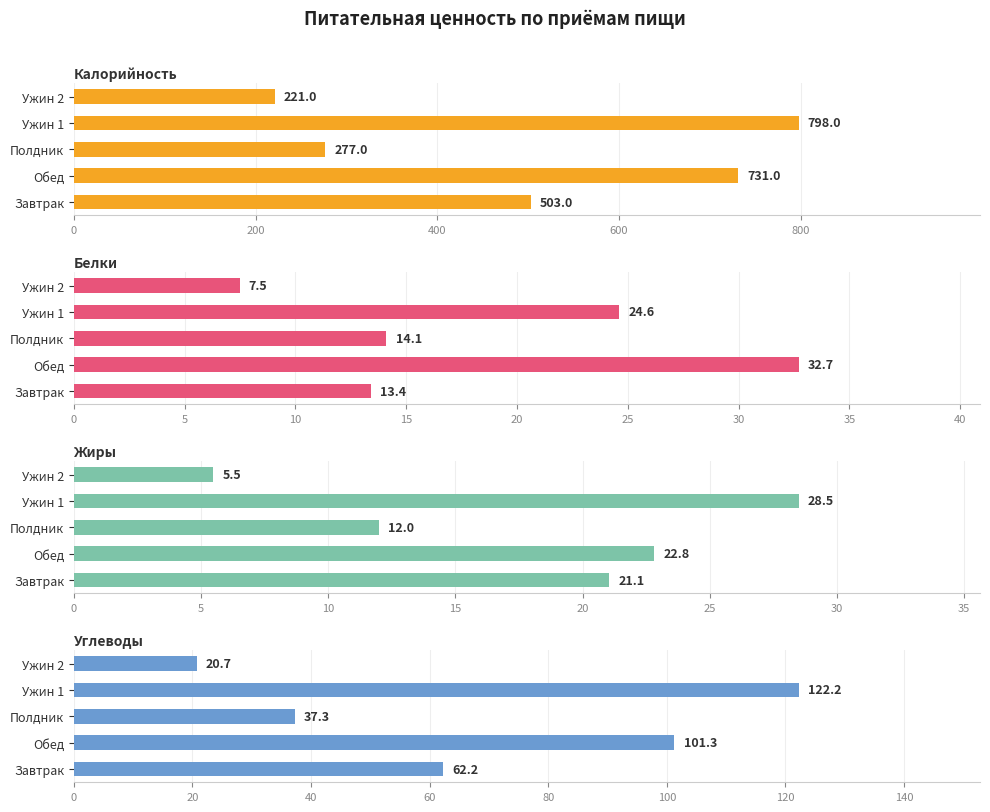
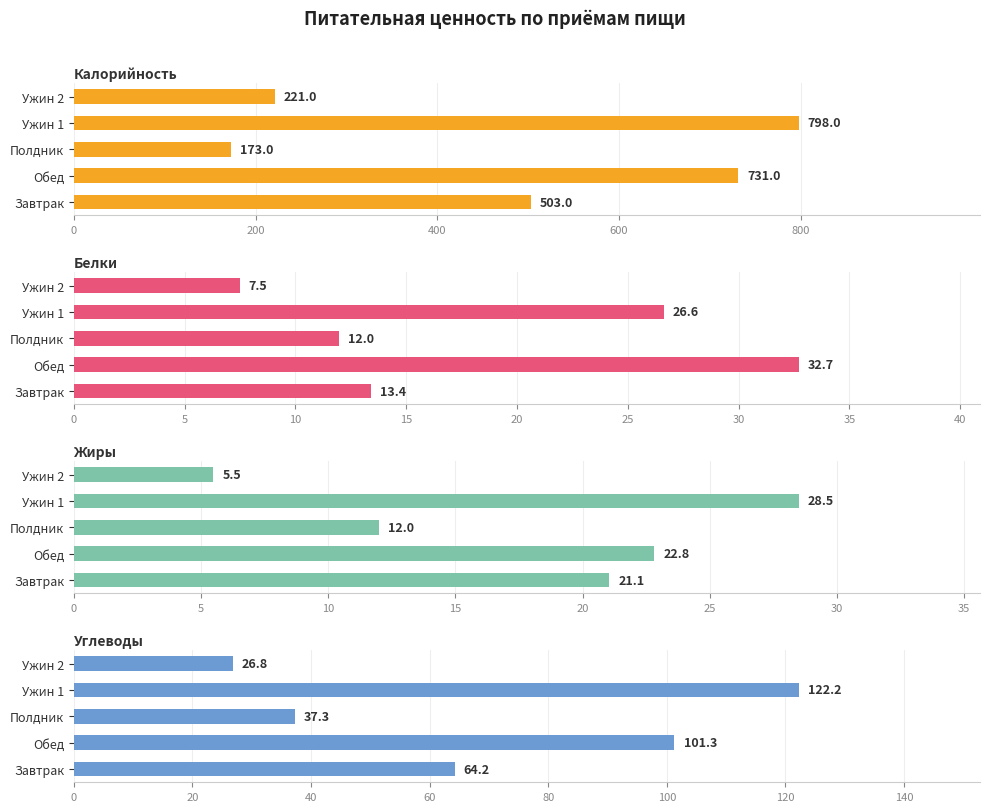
Калорийность, Полдник: 277.0 -> 173.0
Белки, Ужин 1: 24.6 -> 26.6
Белки, Полдник: 14.1 -> 12.0
Углеводы, Ужин 2: 20.7 -> 26.8
Углеводы, Завтрак: 62.2 -> 64.2
